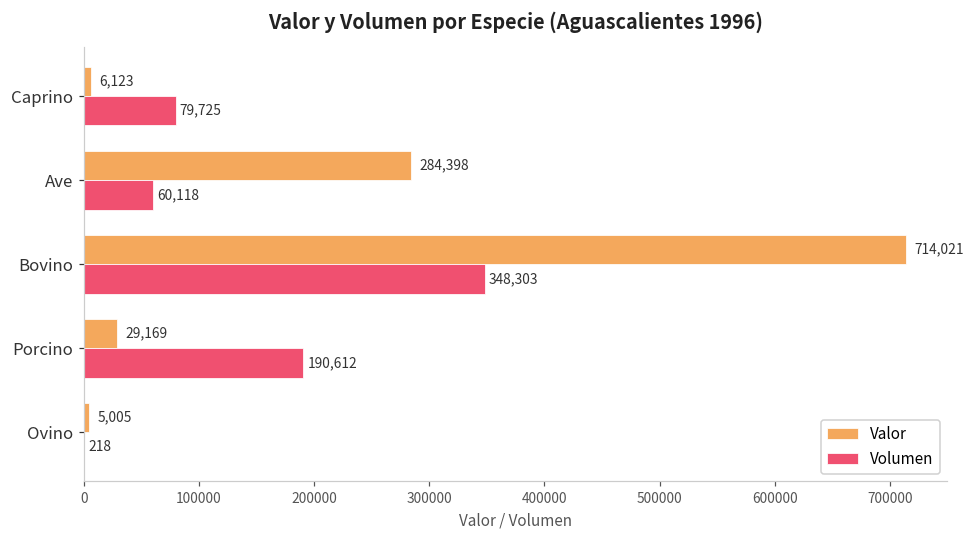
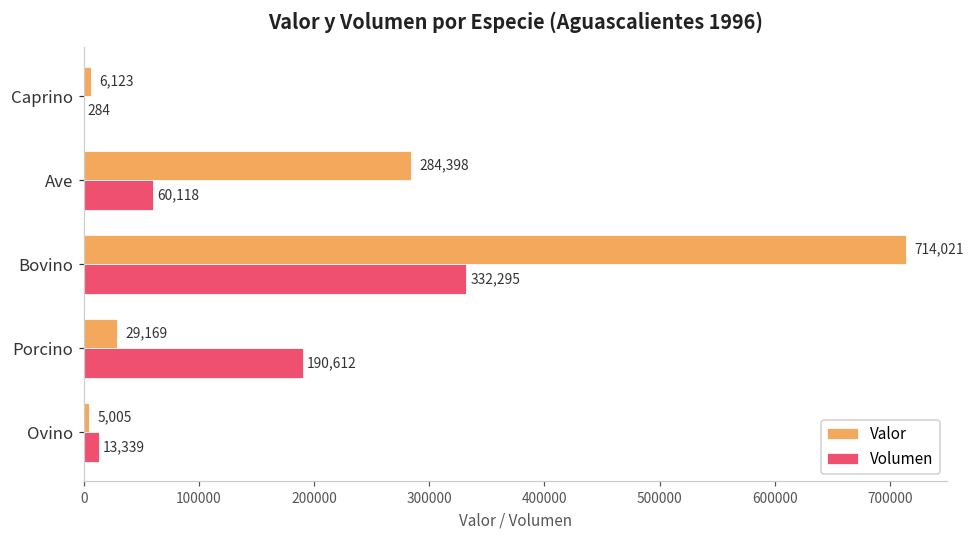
Volumen, Caprino: 79,725 -> 284
Volumen, Bovino: 348,303 -> 332,295
Volumen, Ovino: 218 -> 13,339
